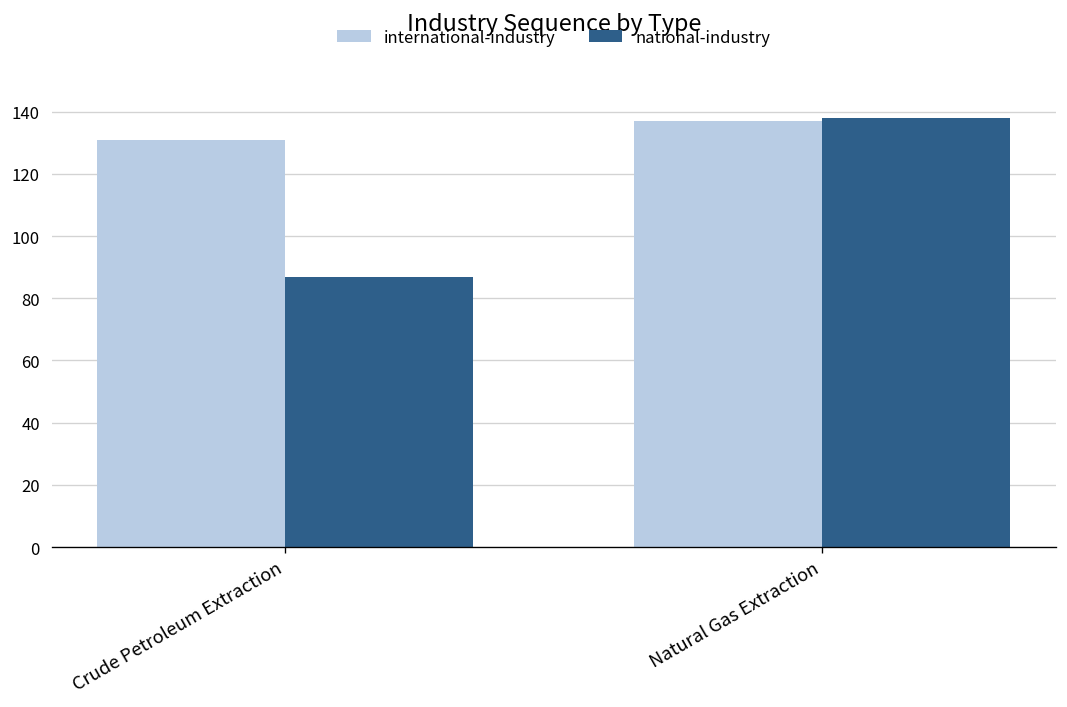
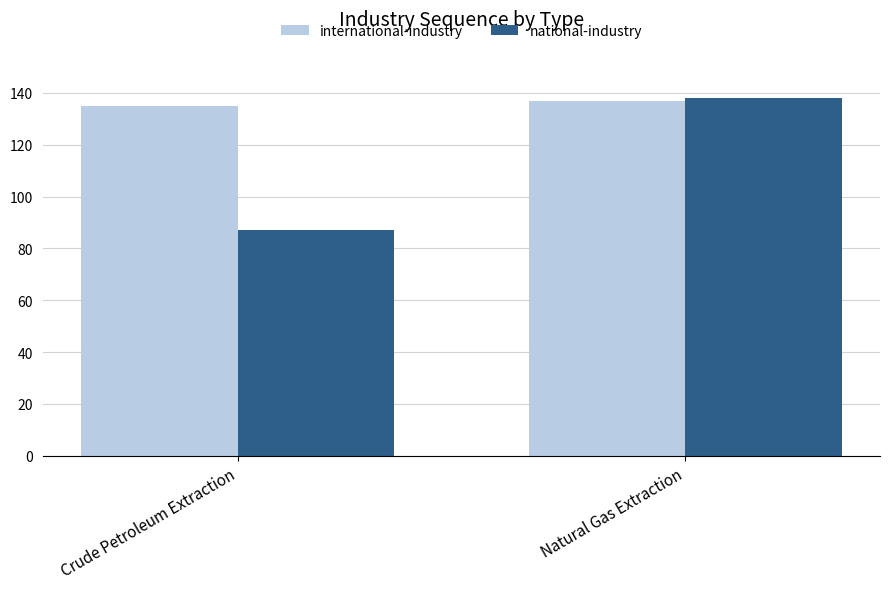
international-industry, Crude Petroleum Extraction: 131 -> 135
